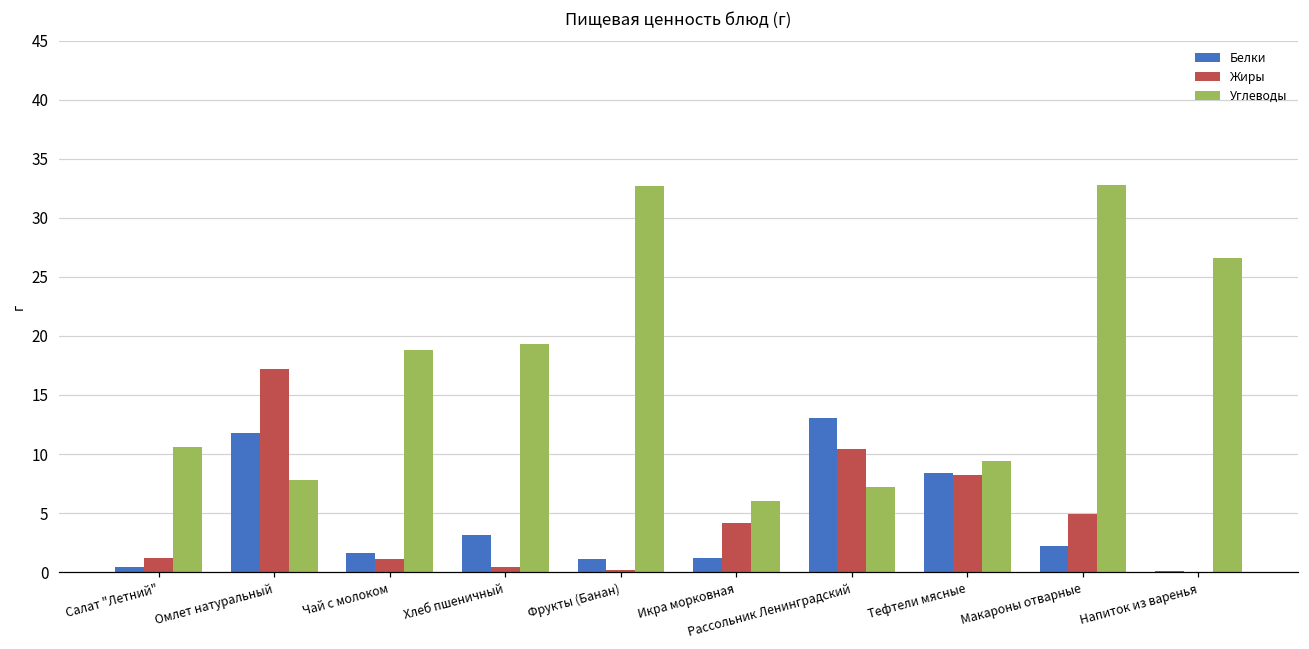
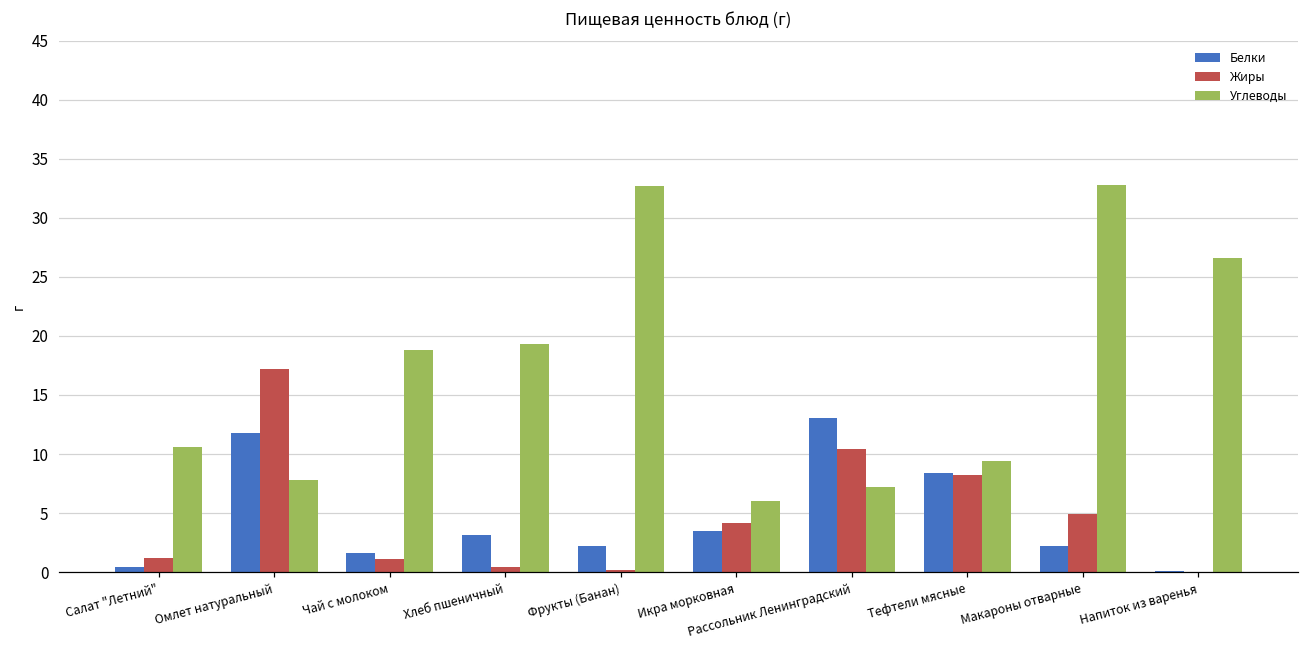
Белки, Фрукты (Банан): 1.1 -> 2.3
Белки, Икра морковная: 1.2 -> 3.5
